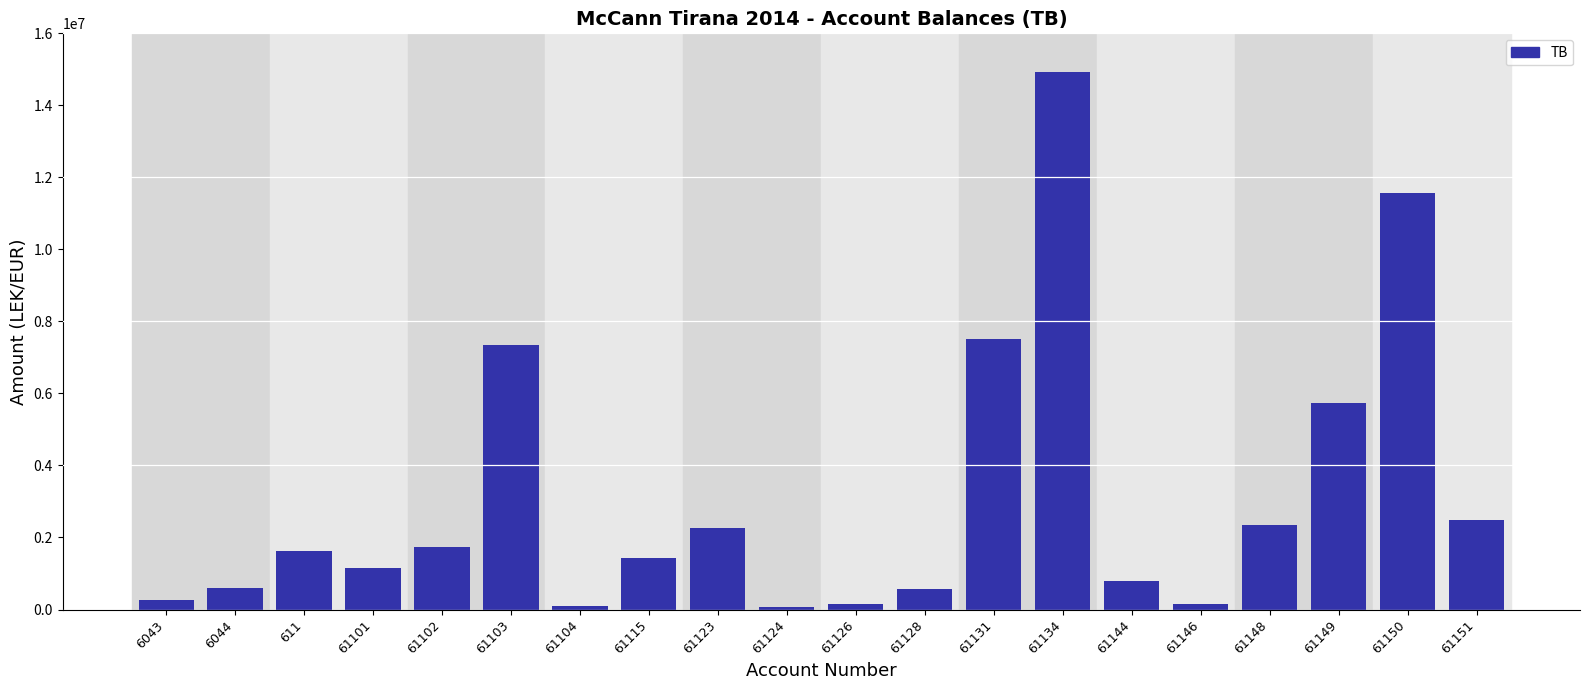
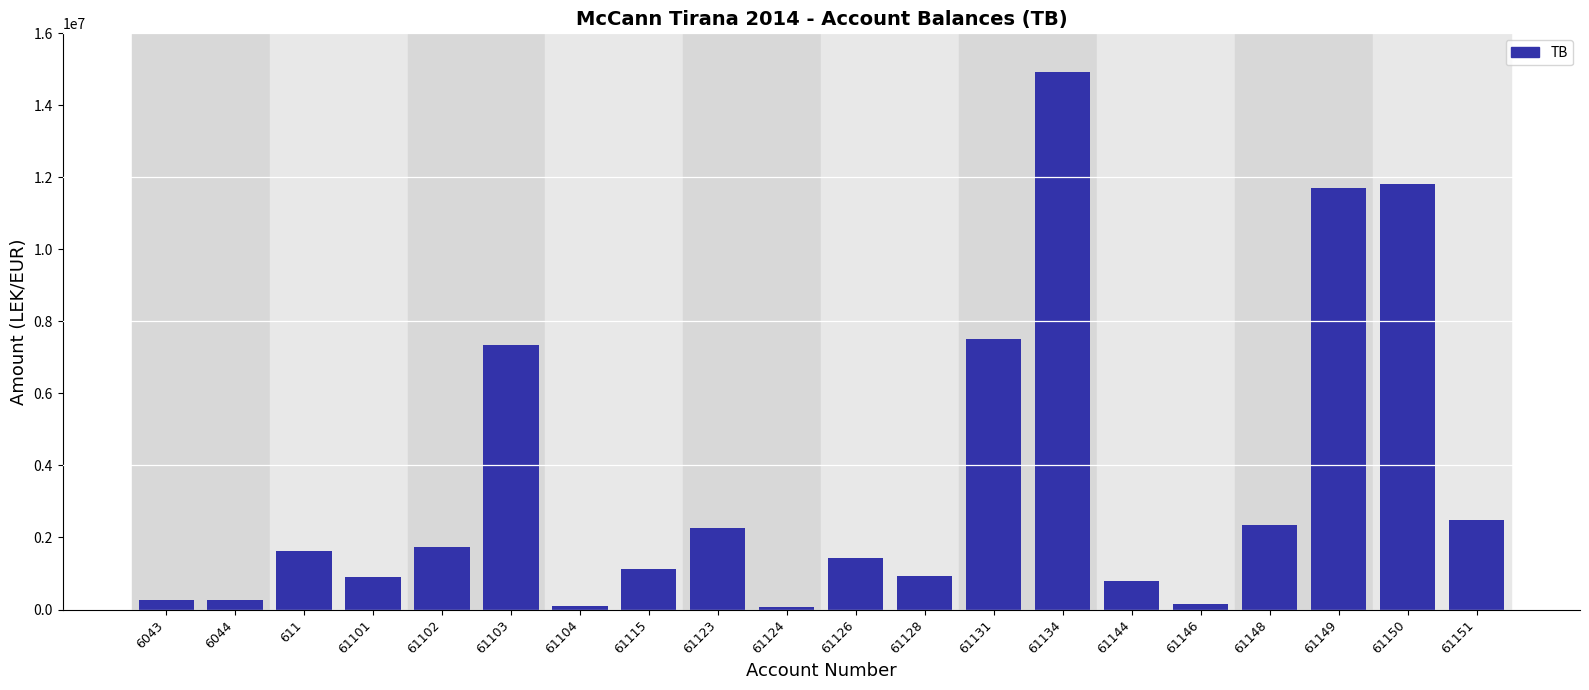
6044: 600000 -> 300000
61101: 1100000 -> 900000
61115: 1400000 -> 1100000
61126: 200000 -> 1400000
61128: 600000 -> 900000
61149: 5700000 -> 11700000
61150: 11600000 -> 11800000
